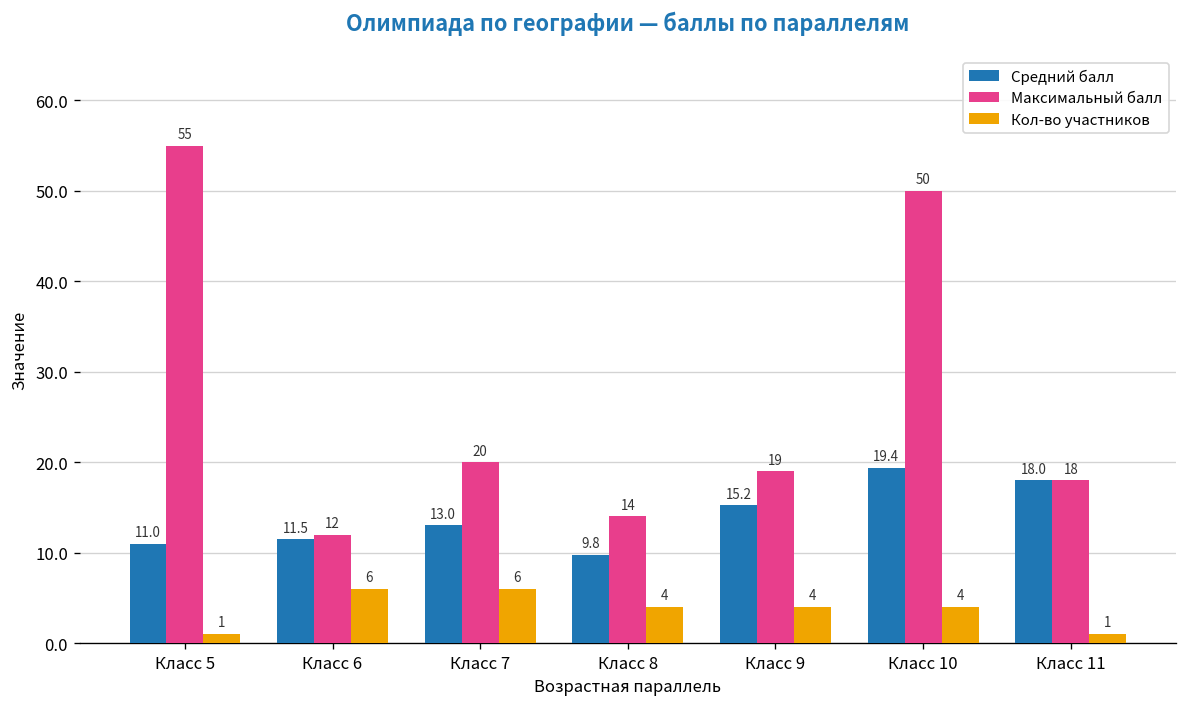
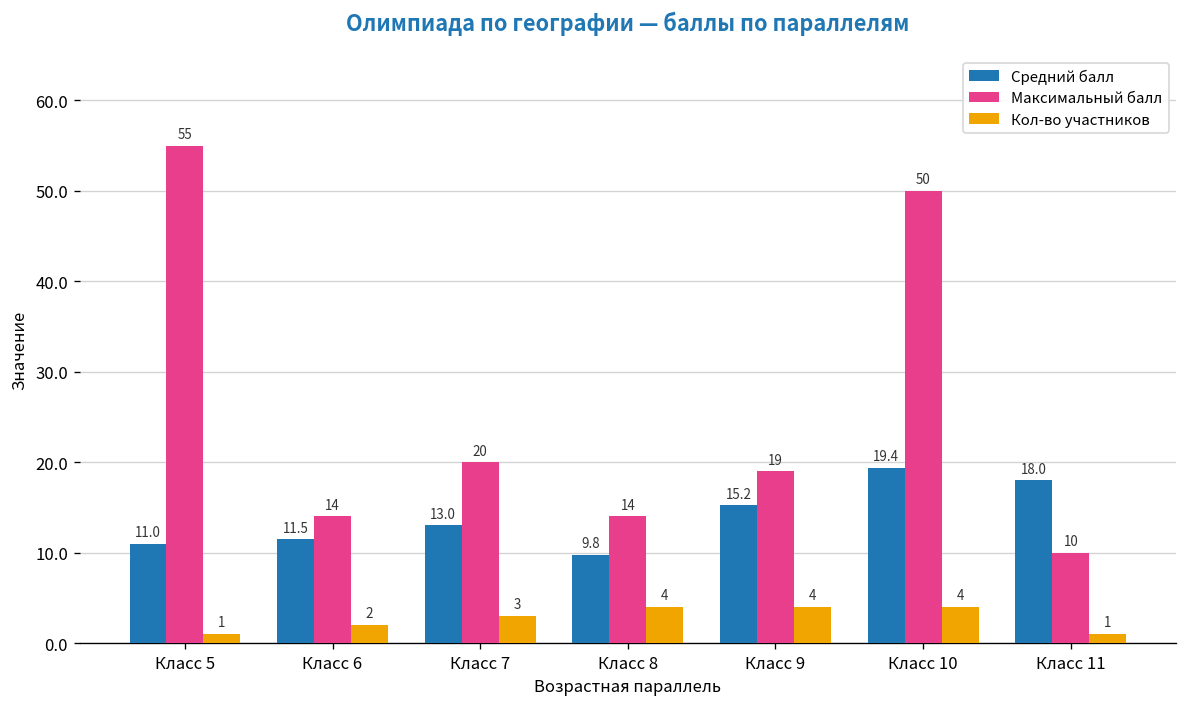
Максимальный балл, Класс 6: 12 -> 14
Кол-во участников, Класс 6: 6 -> 2
Кол-во участников, Класс 7: 6 -> 3
Максимальный балл, Класс 11: 18 -> 10
